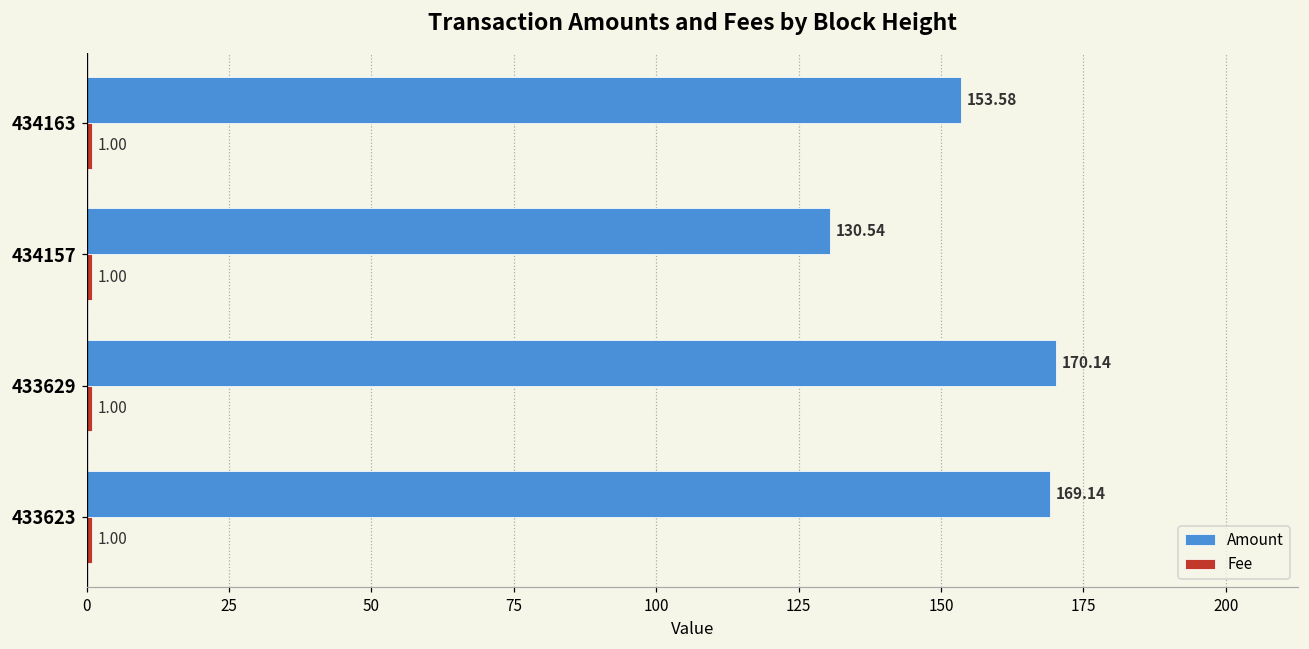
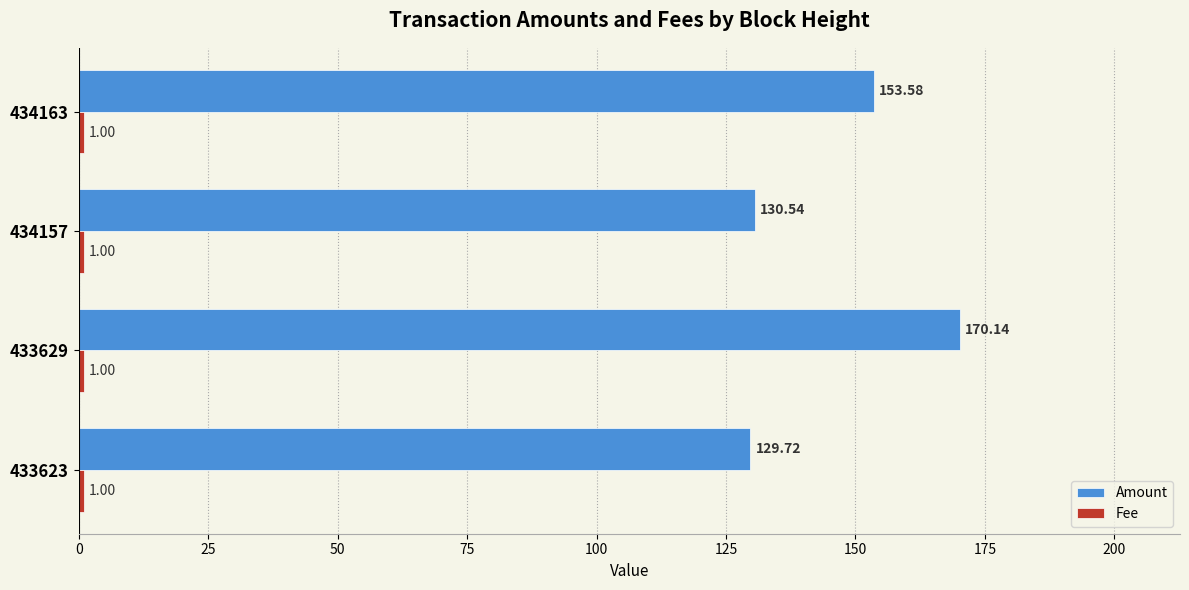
Amount, 433623: 169.14 -> 129.72
